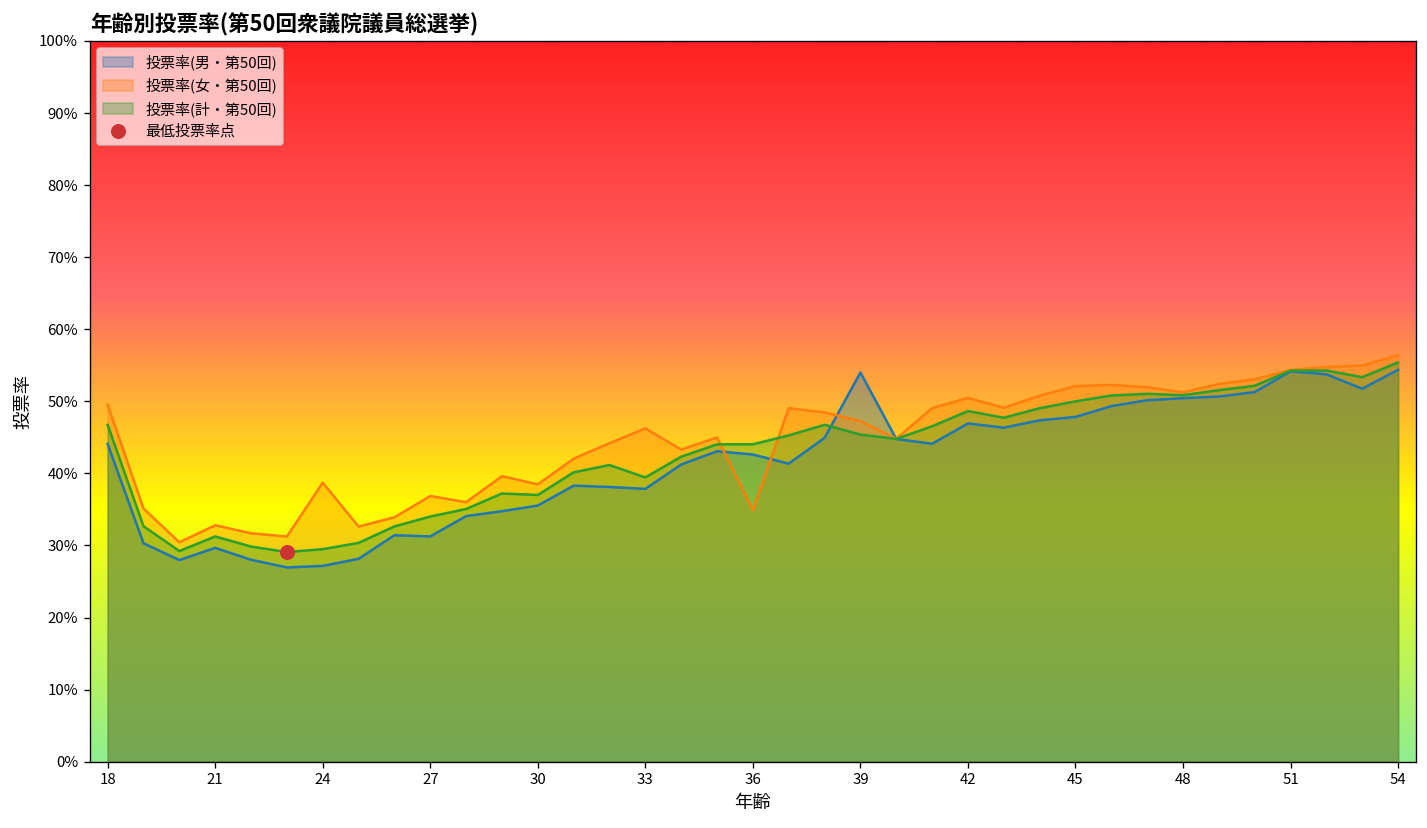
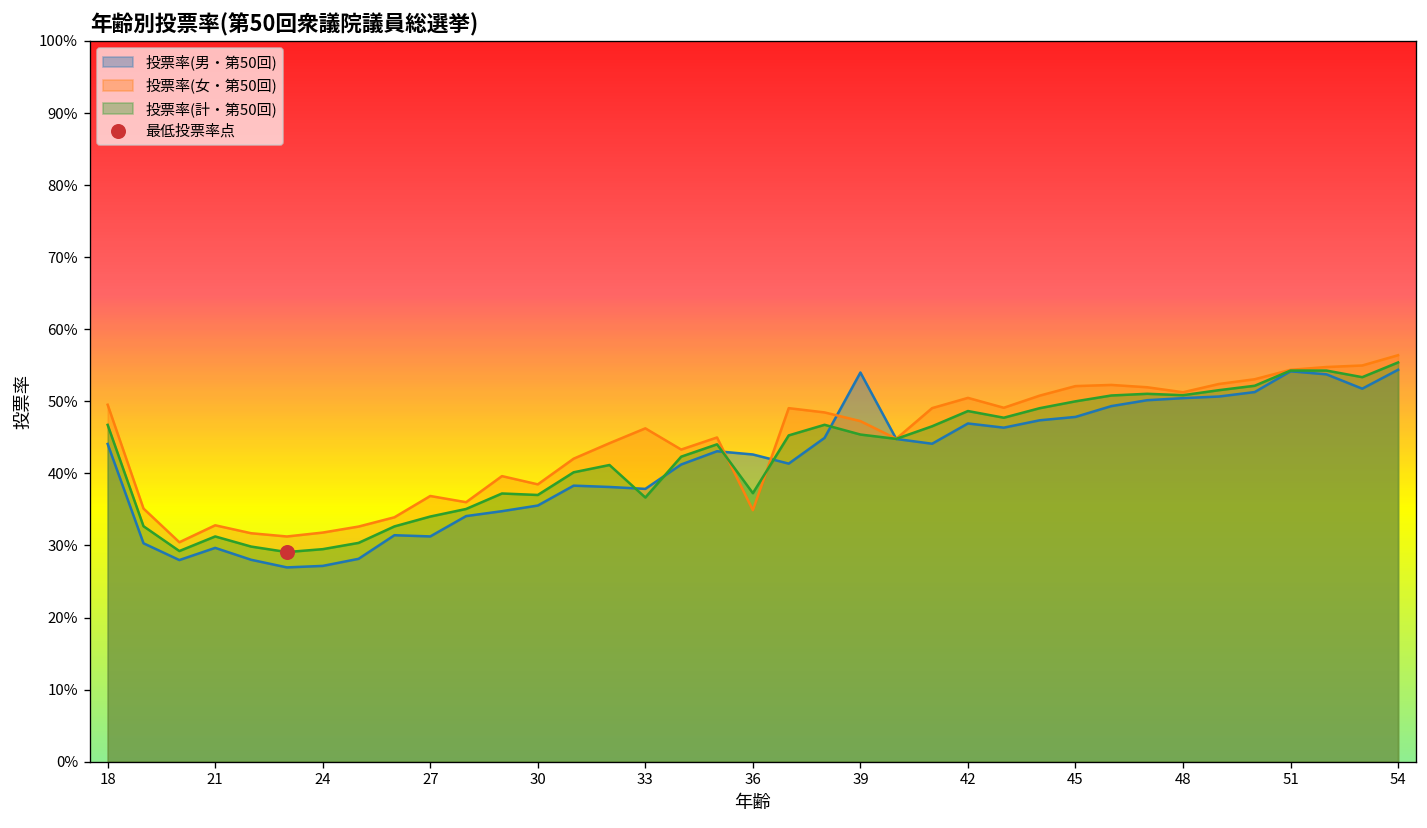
投票率(女・第50回), 24: 39% -> 32%
投票率(計・第50回), 33: 39% -> 37%
投票率(計・第50回), 36: 44% -> 37%
